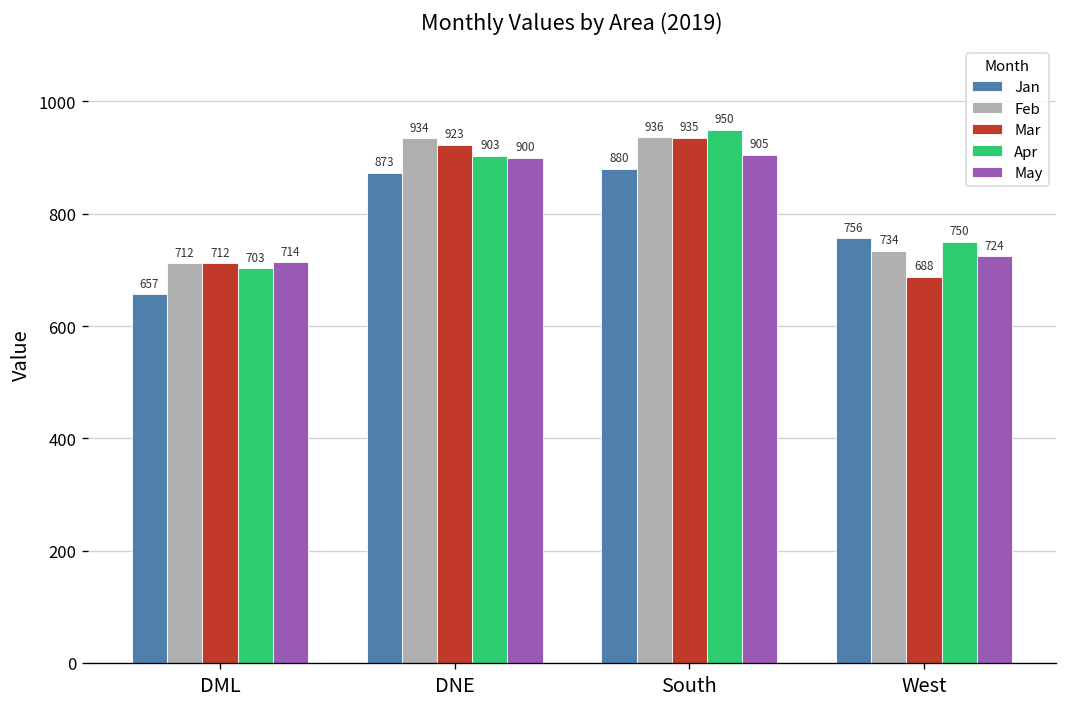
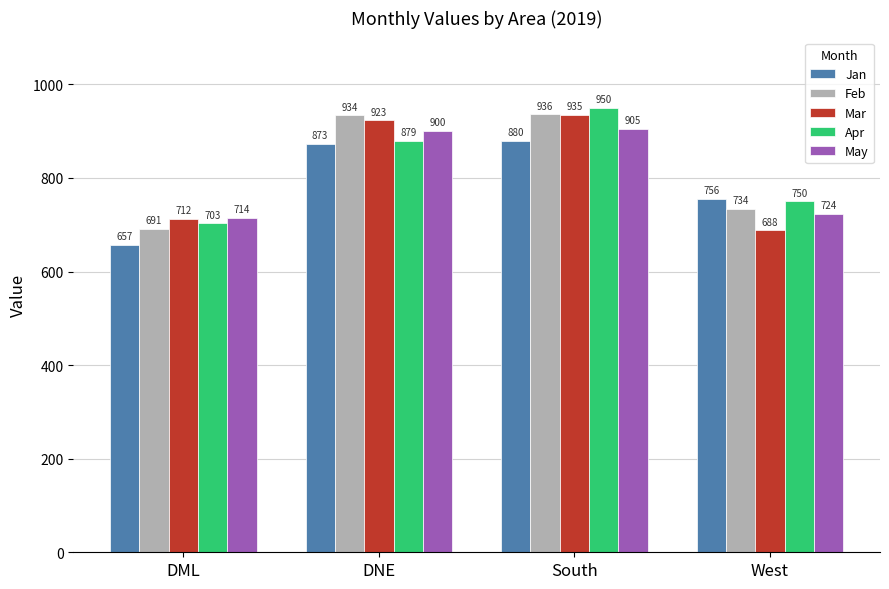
Feb, DML: 712 -> 691
Apr, DNE: 903 -> 879
